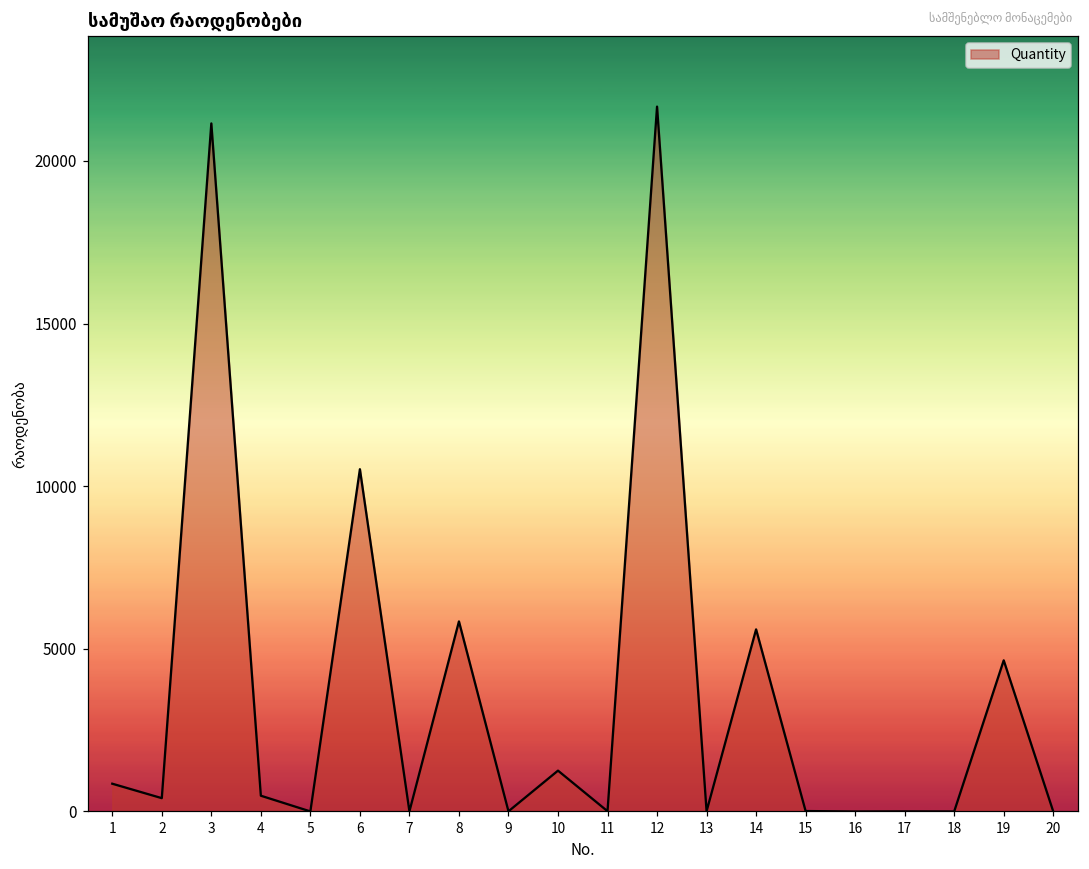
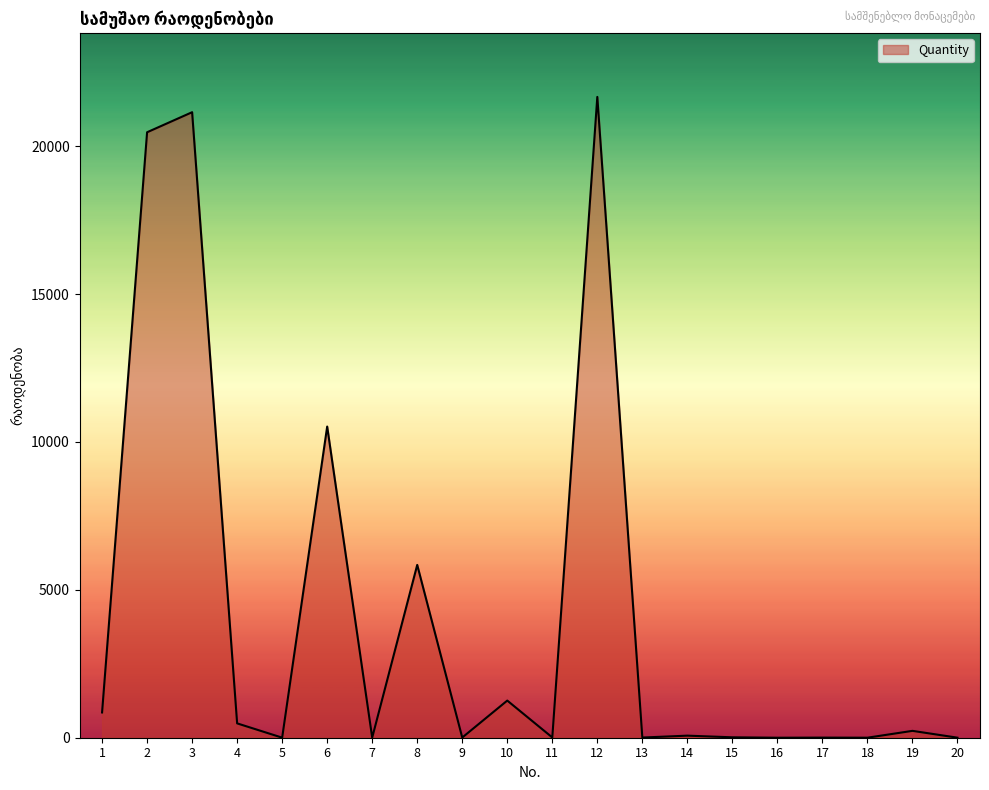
2: 400 -> 20500
14: 5600 -> 100
19: 4600 -> 200
